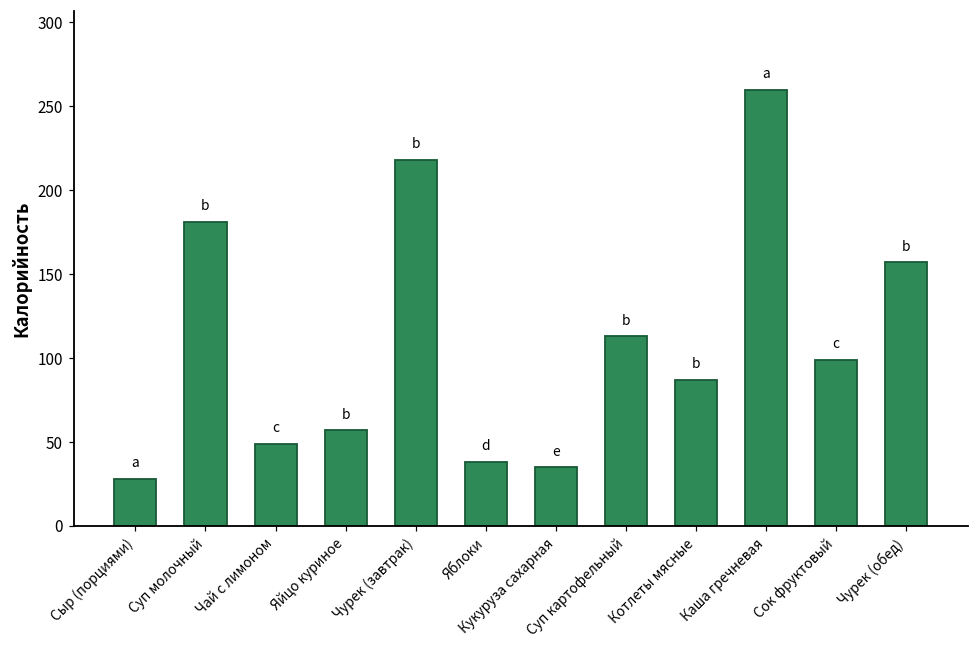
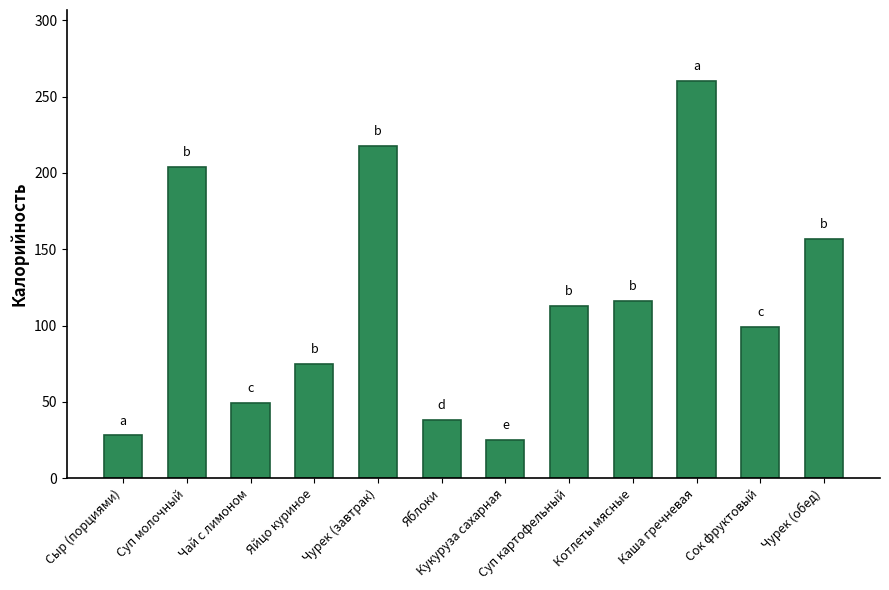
Суп молочный: 181 -> 204
Яйцо куриное: 57 -> 75
Кукуруза сахарная: 35 -> 25
Котлеты мясные: 87 -> 116
